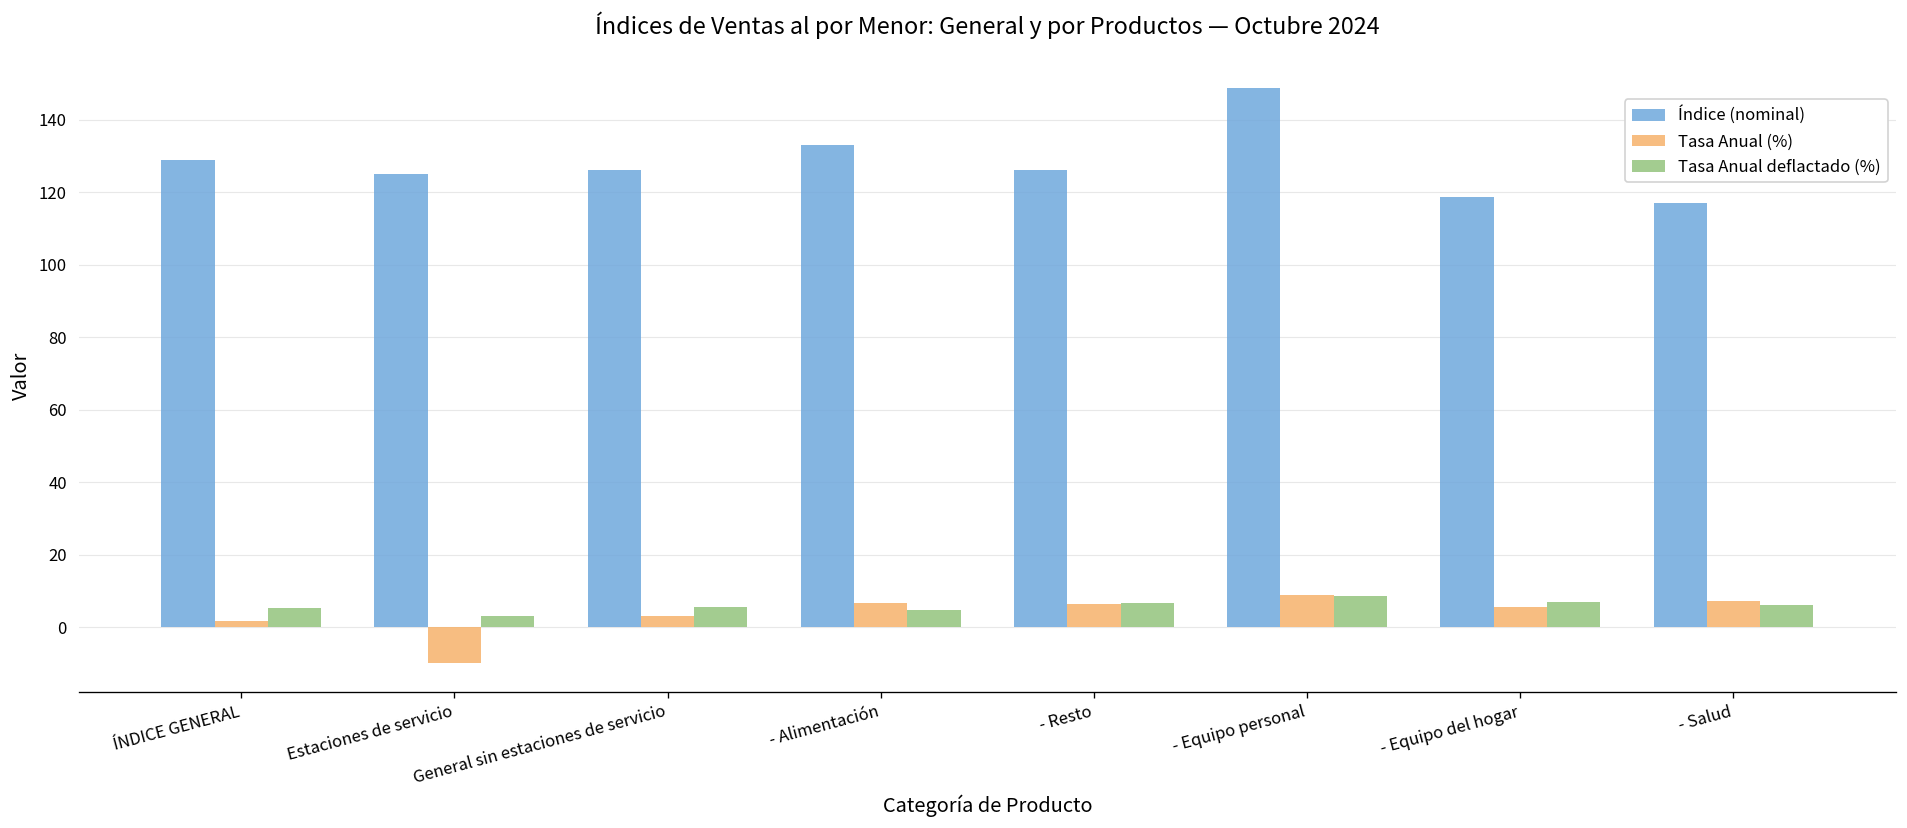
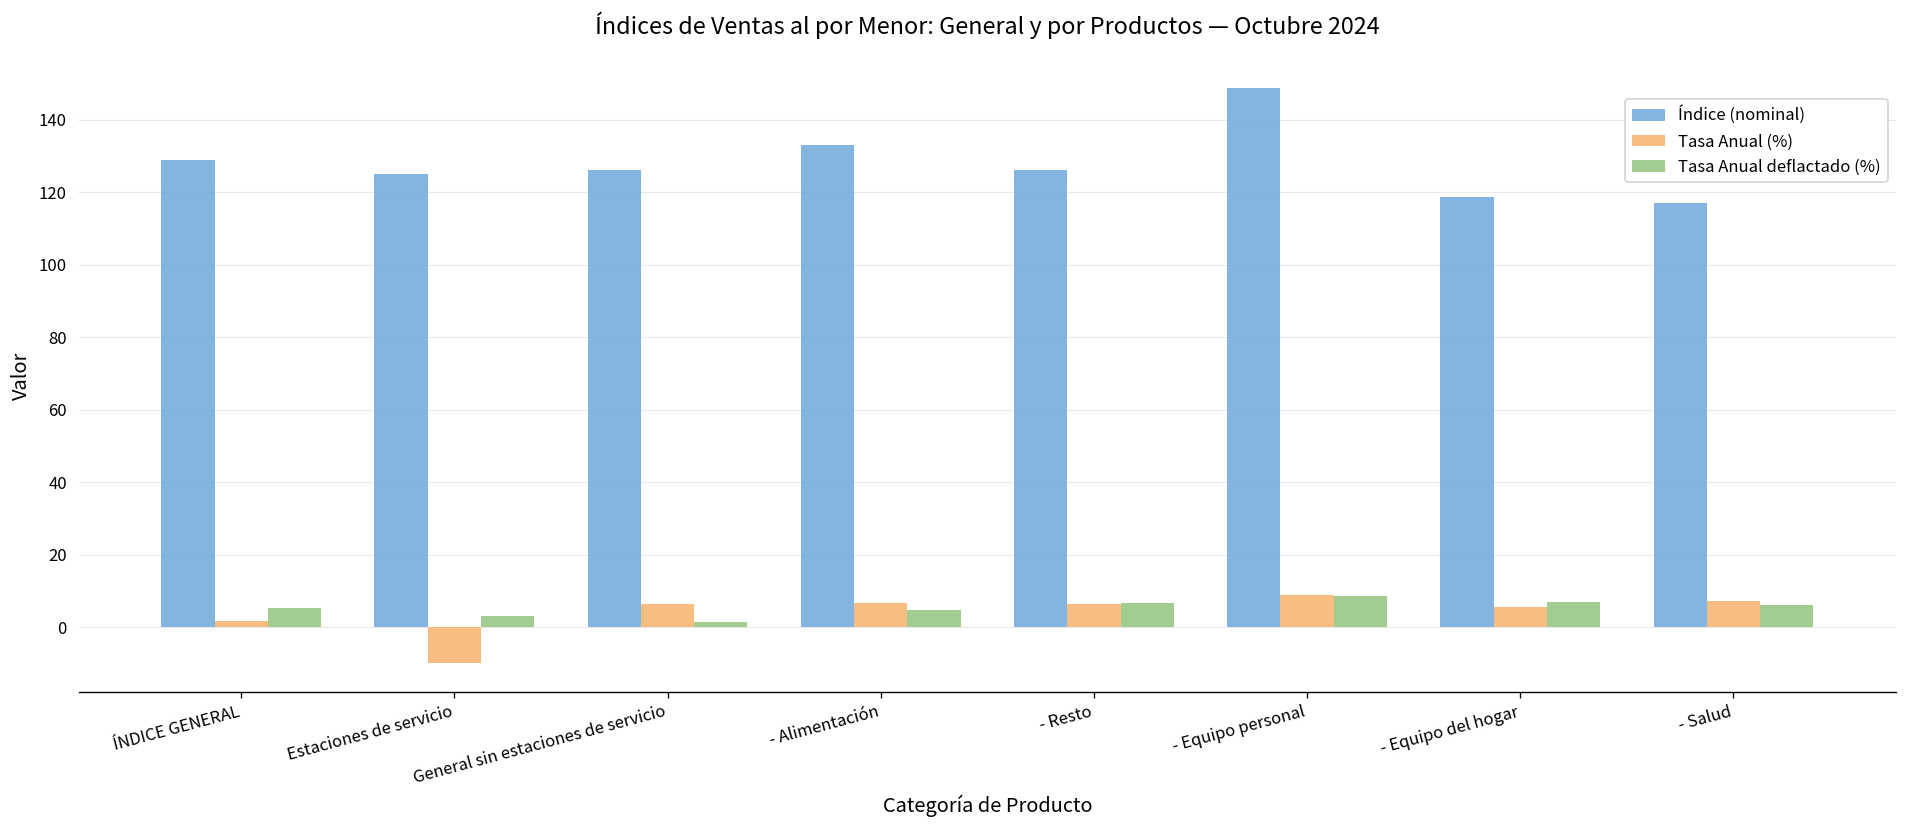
Tasa Anual (%), General sin estaciones de servicio: 3 -> 6
Tasa Anual deflactado (%), General sin estaciones de servicio: 6 -> 1
